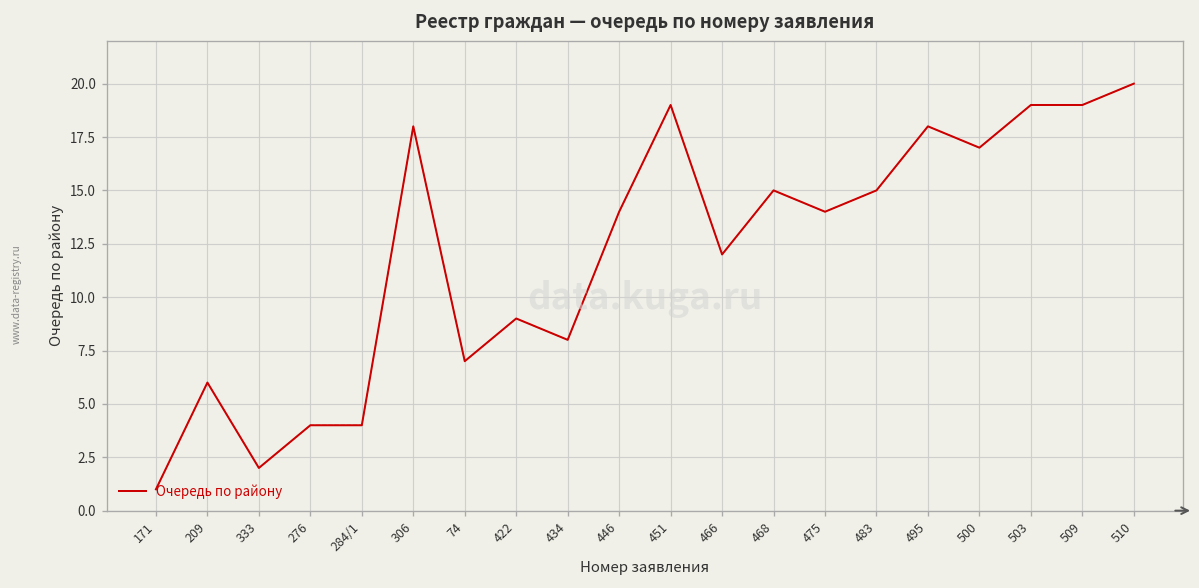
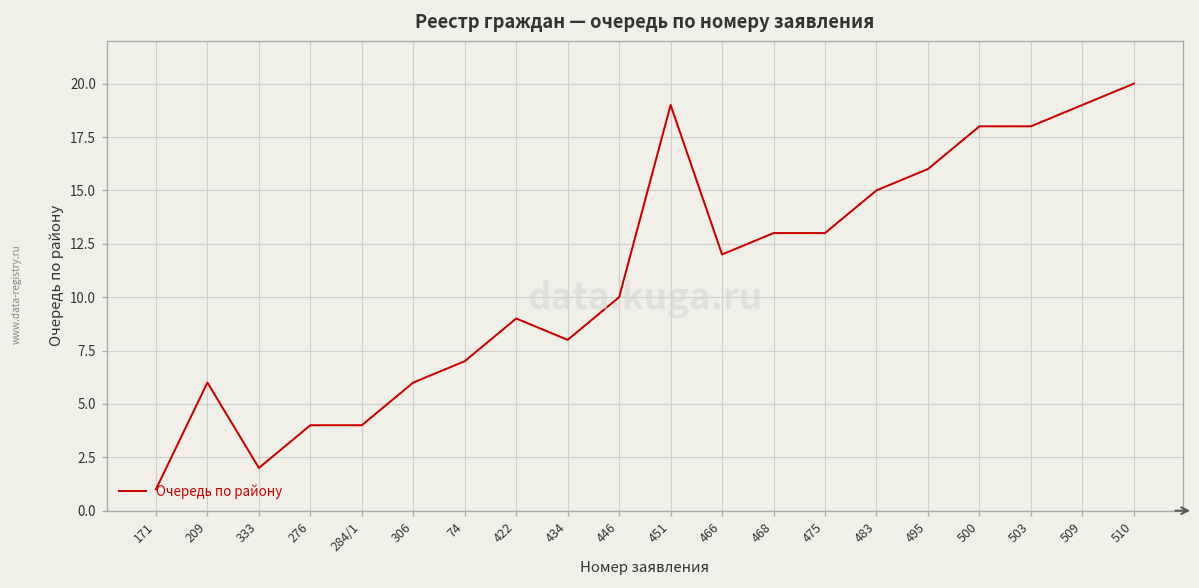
306: 18 -> 6
446: 14 -> 10
468: 15 -> 13
475: 14 -> 13
495: 18 -> 16
500: 17 -> 18
503: 19 -> 18
